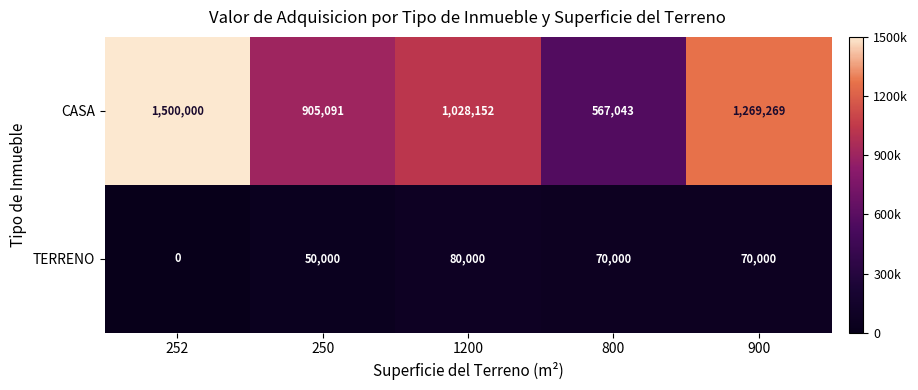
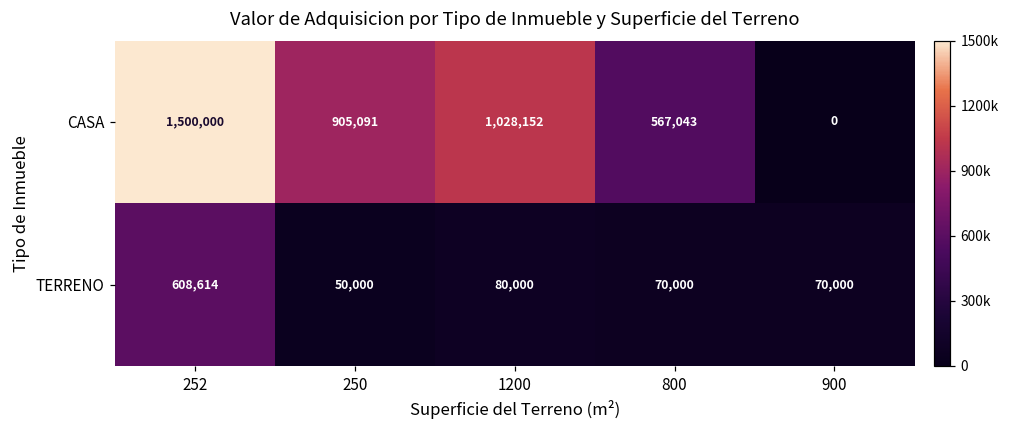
CASA, 900: 1,269,269 -> 0
TERRENO, 252: 0 -> 608,614
